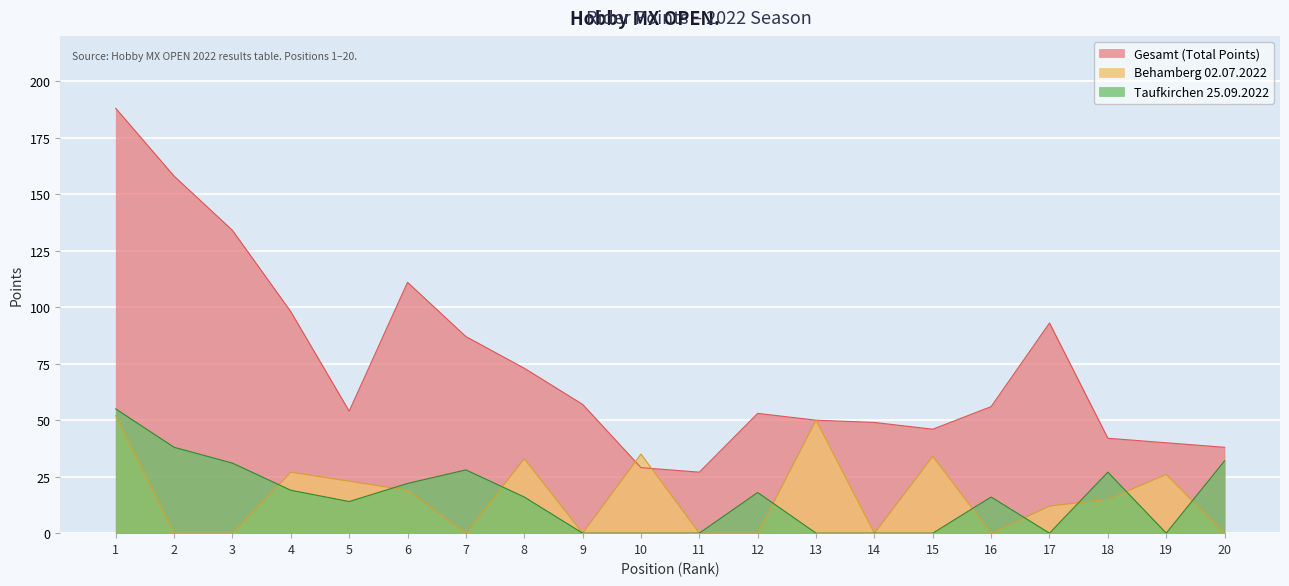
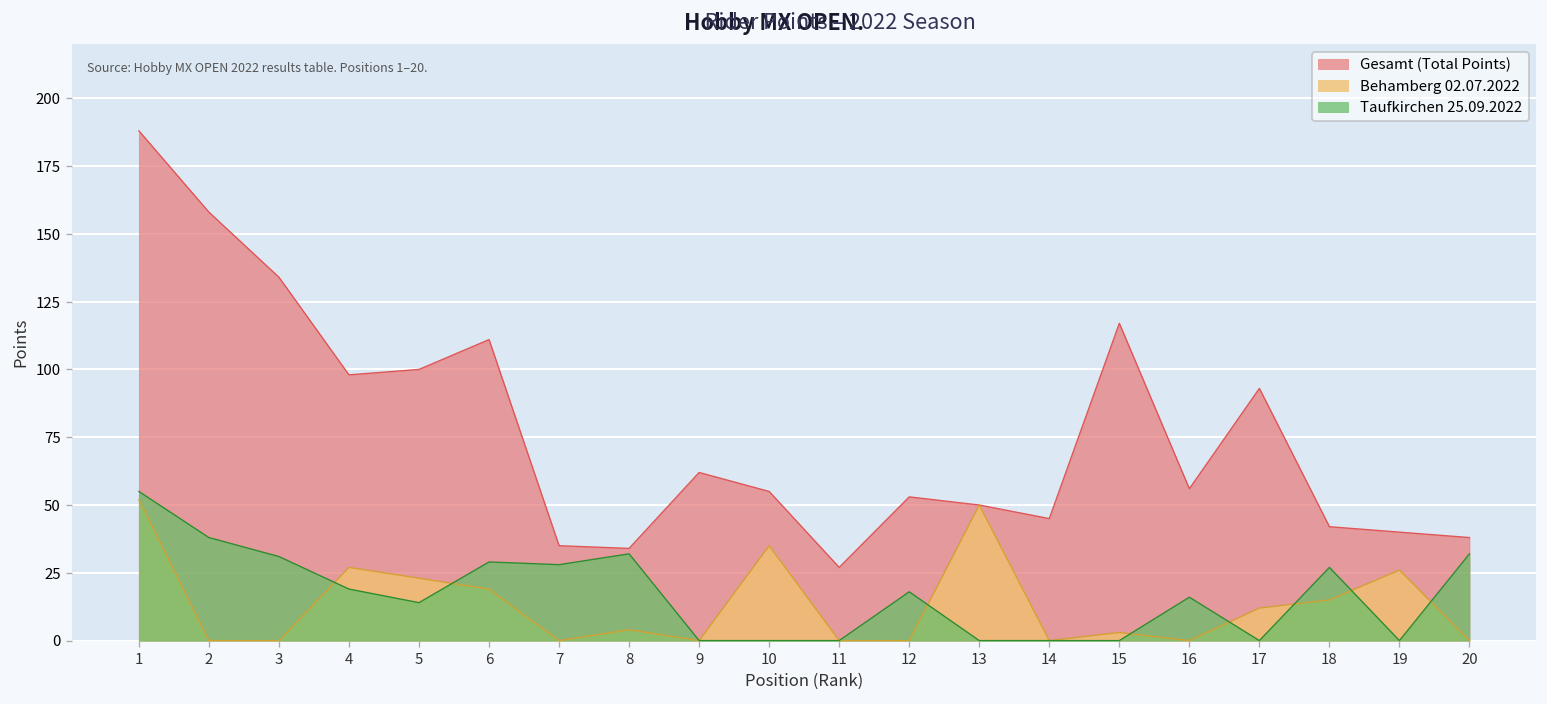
Gesamt (Total Points), 5: 54 -> 100
Taufkirchen 25.09.2022, 6: 22 -> 29
Gesamt (Total Points), 7: 87 -> 35
Gesamt (Total Points), 8: 73 -> 34
Behamberg 02.07.2022, 8: 33 -> 4
Taufkirchen 25.09.2022, 8: 16 -> 32
Gesamt (Total Points), 9: 57 -> 62
Gesamt (Total Points), 10: 29 -> 55
Gesamt (Total Points), 14: 49 -> 45
Gesamt (Total Points), 15: 46 -> 117
Behamberg 02.07.2022, 15: 34 -> 3
